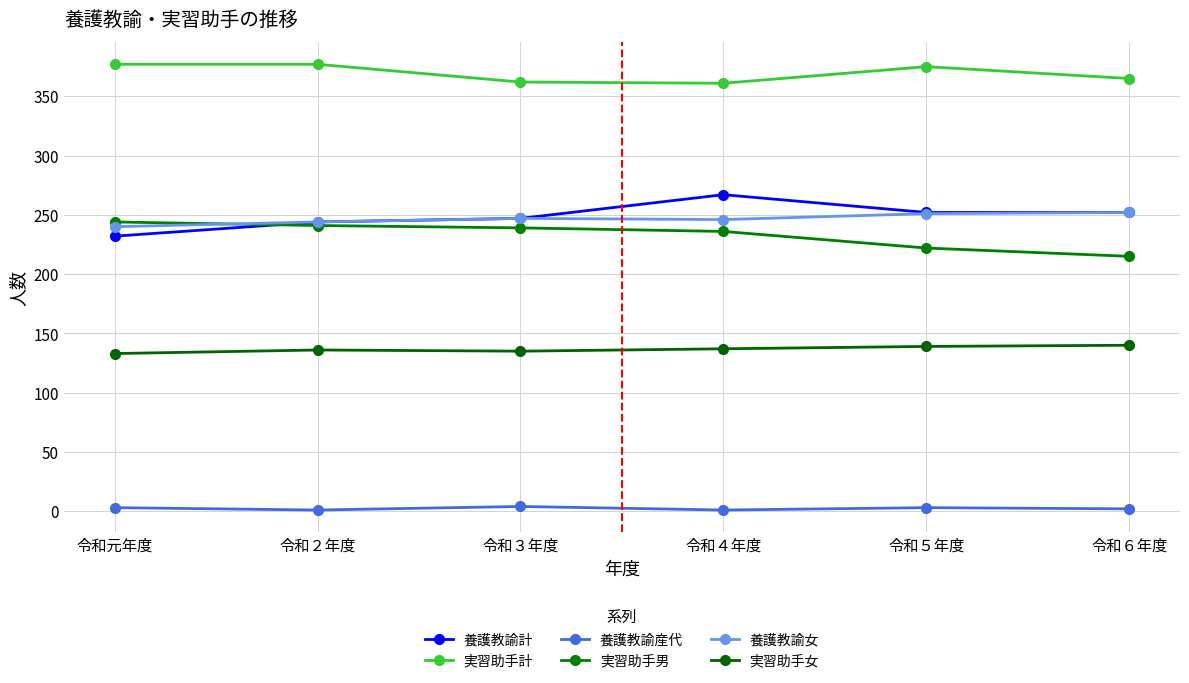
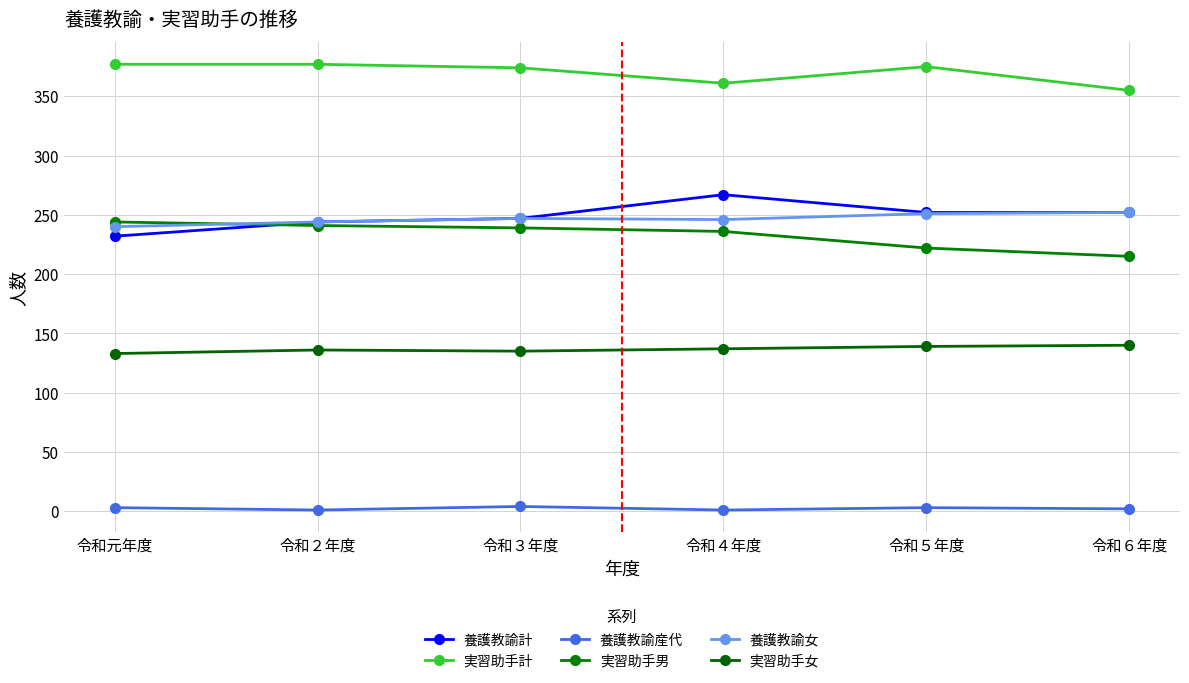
実習助手計, 令和３年度: 362 -> 374
実習助手計, 令和６年度: 365 -> 355
